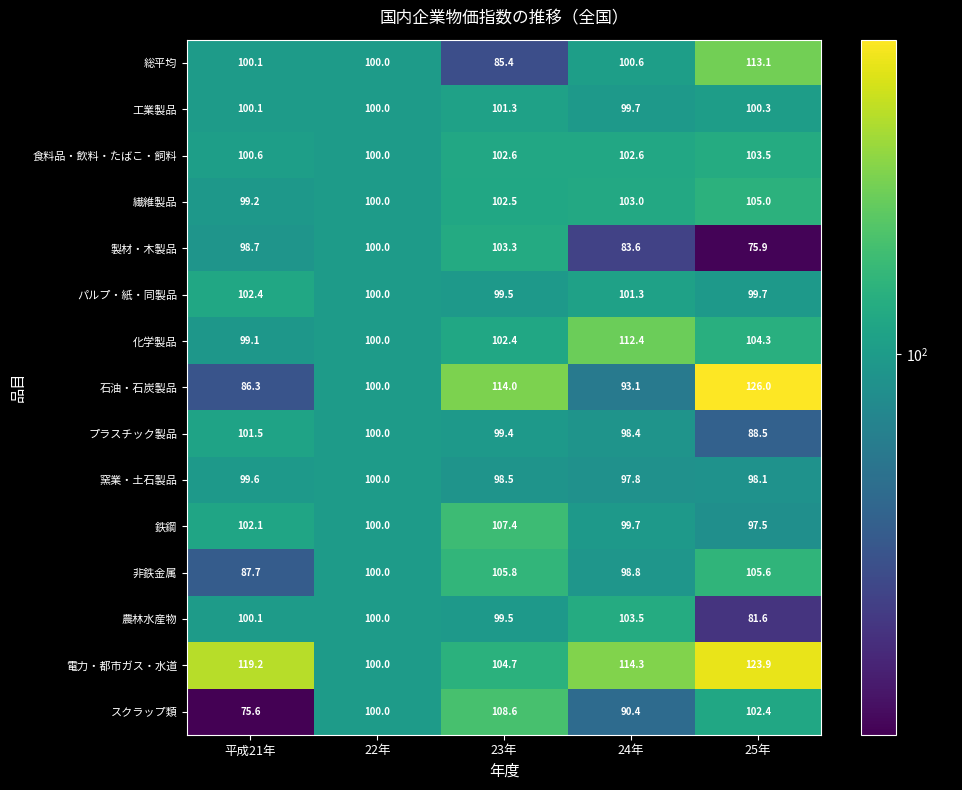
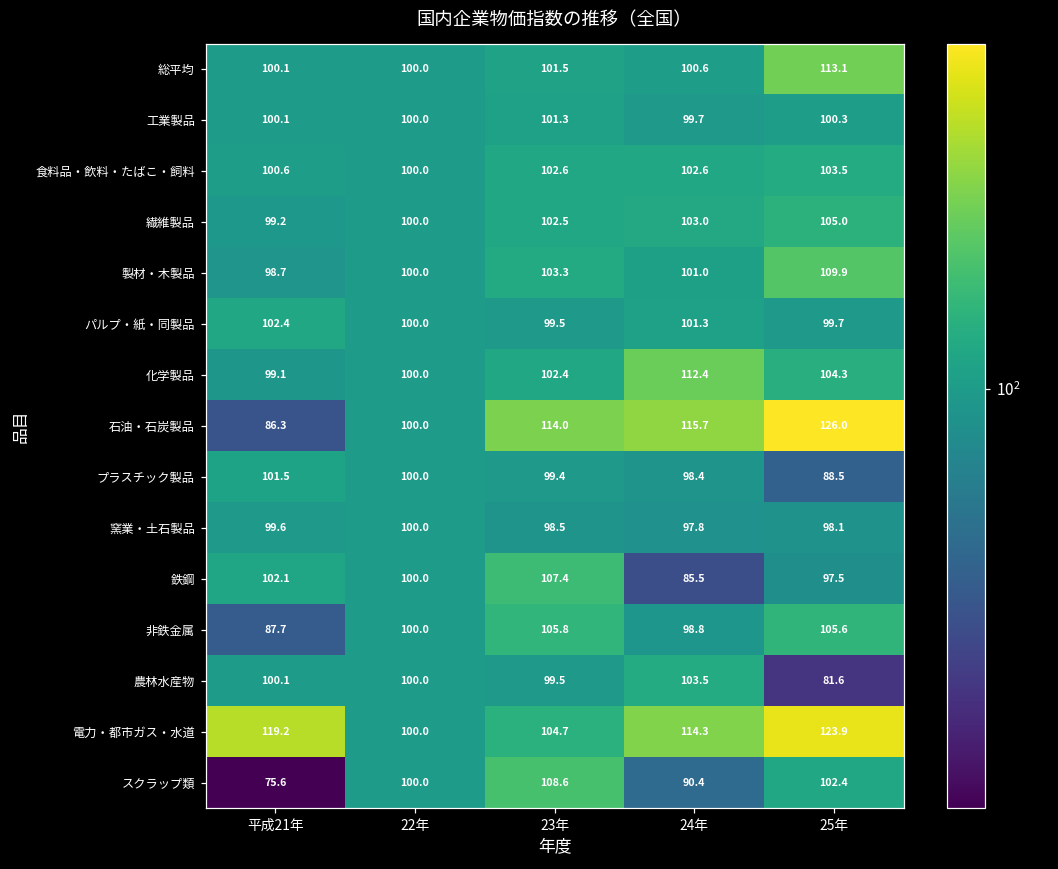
総平均, 23年: 85.4 -> 101.5
製材・木製品, 24年: 83.6 -> 101.0
製材・木製品, 25年: 75.9 -> 109.9
石油・石炭製品, 24年: 93.1 -> 115.7
鉄鋼, 24年: 99.7 -> 85.5
